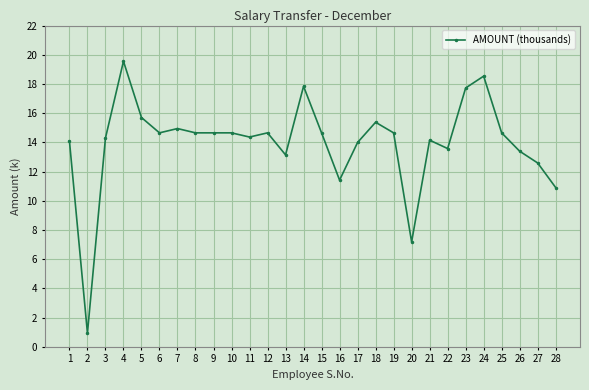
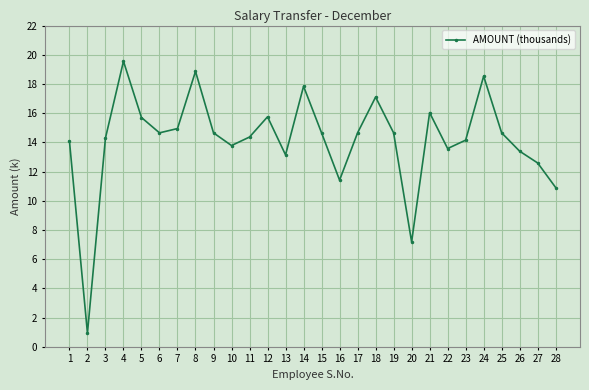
8: 14.7 -> 18.9
10: 14.7 -> 13.8
12: 14.7 -> 15.8
17: 14.0 -> 14.7
18: 15.4 -> 17.1
21: 14.2 -> 16.0
23: 17.7 -> 14.2
